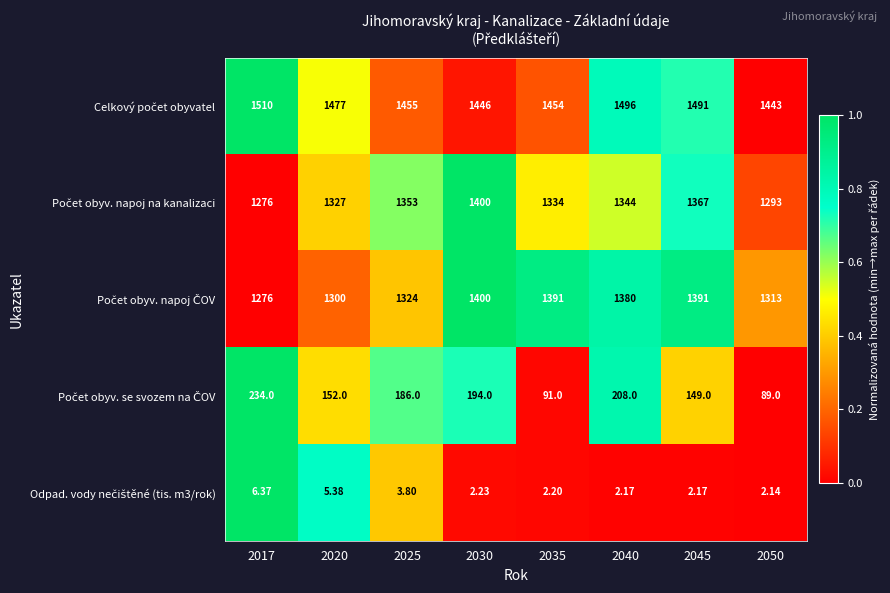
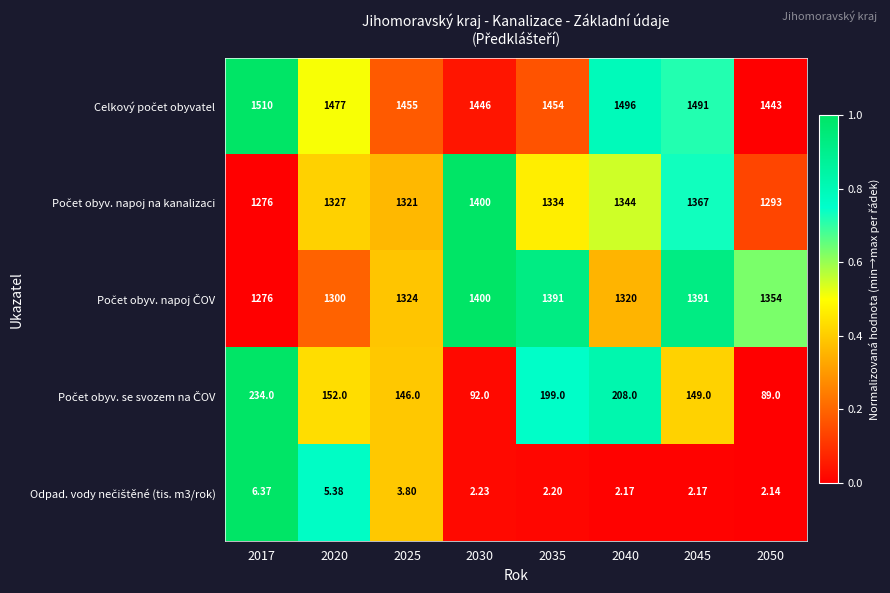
Počet obyv. napoj na kanalizaci, 2025: 1353 -> 1321
Počet obyv. napoj ČOV, 2040: 1380 -> 1320
Počet obyv. napoj ČOV, 2050: 1313 -> 1354
Počet obyv. se svozem na ČOV, 2025: 186.0 -> 146.0
Počet obyv. se svozem na ČOV, 2030: 194.0 -> 92.0
Počet obyv. se svozem na ČOV, 2035: 91.0 -> 199.0
